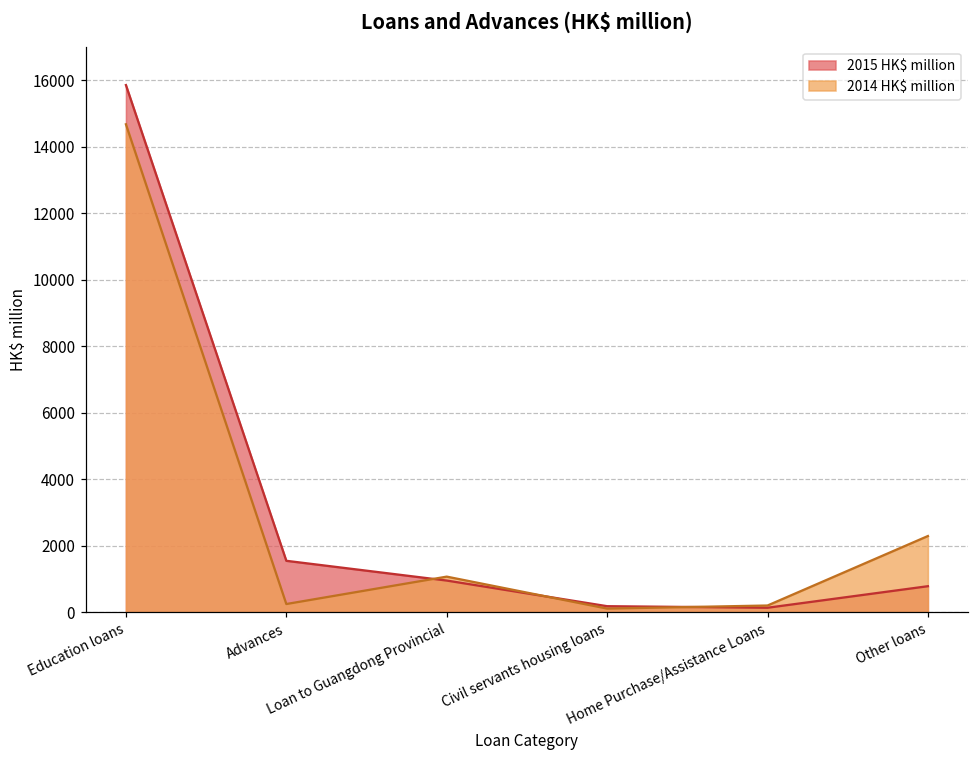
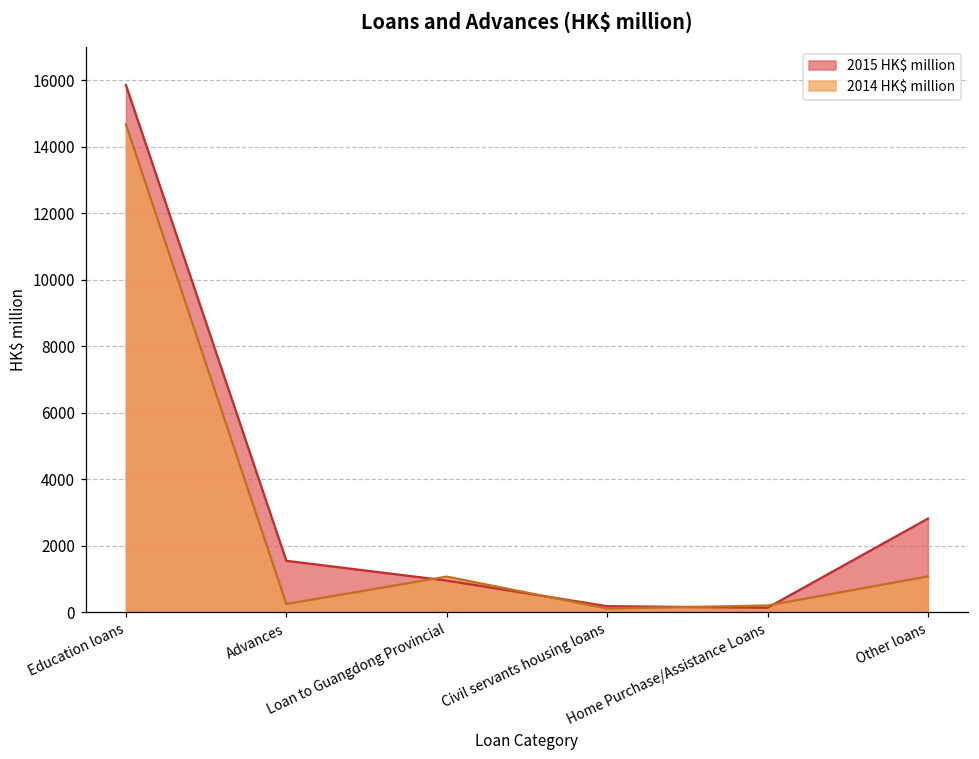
2015 HK$ million, Other loans: 800 -> 2800
2014 HK$ million, Other loans: 2300 -> 1100
